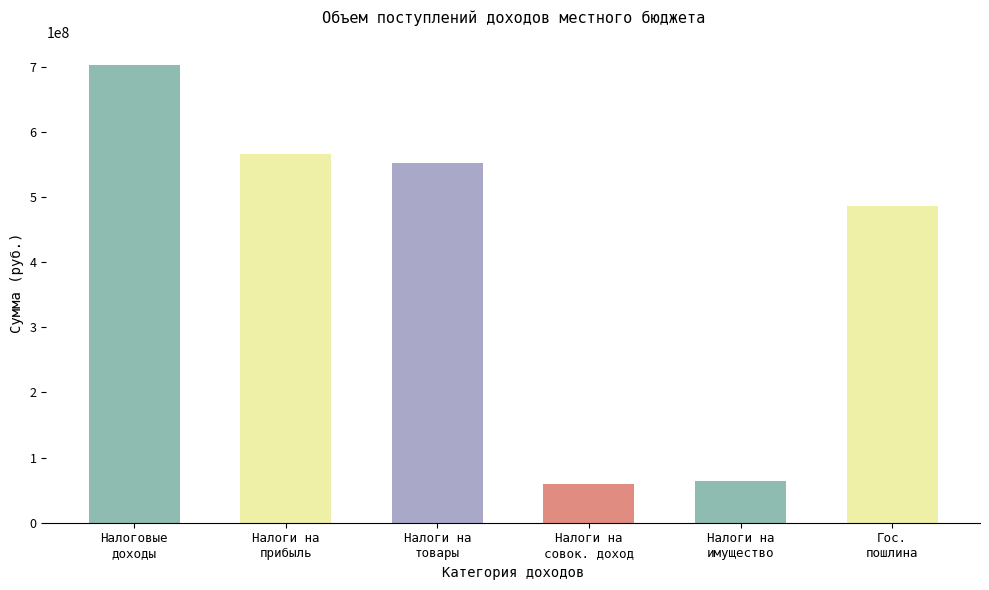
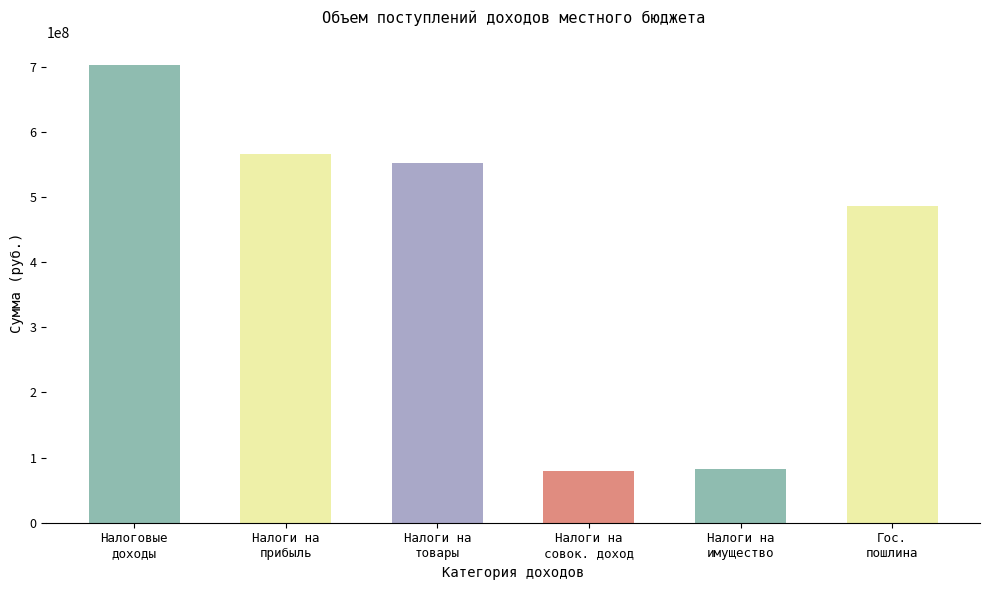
Налоги на совок. доход: 60000000 -> 80000000
Налоги на имущество: 60000000 -> 80000000
